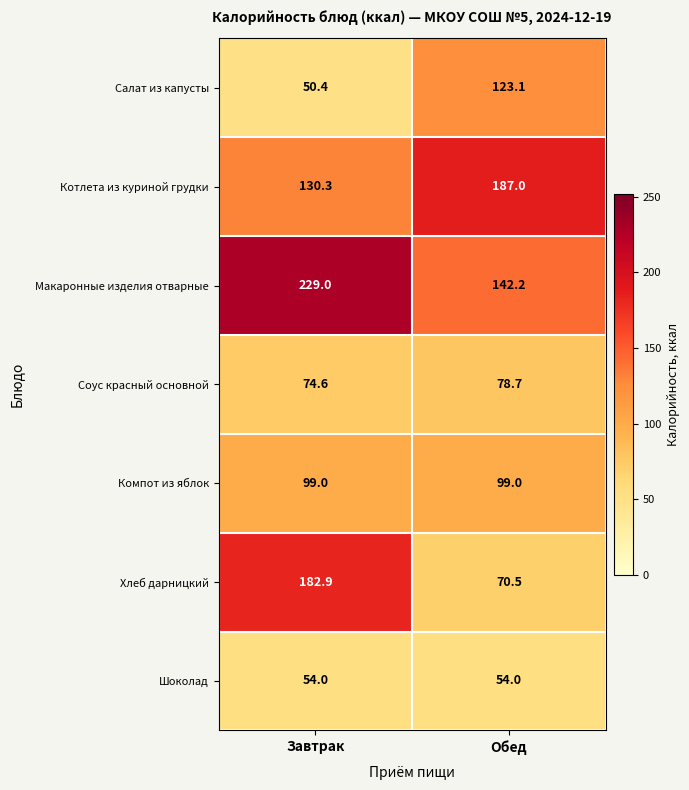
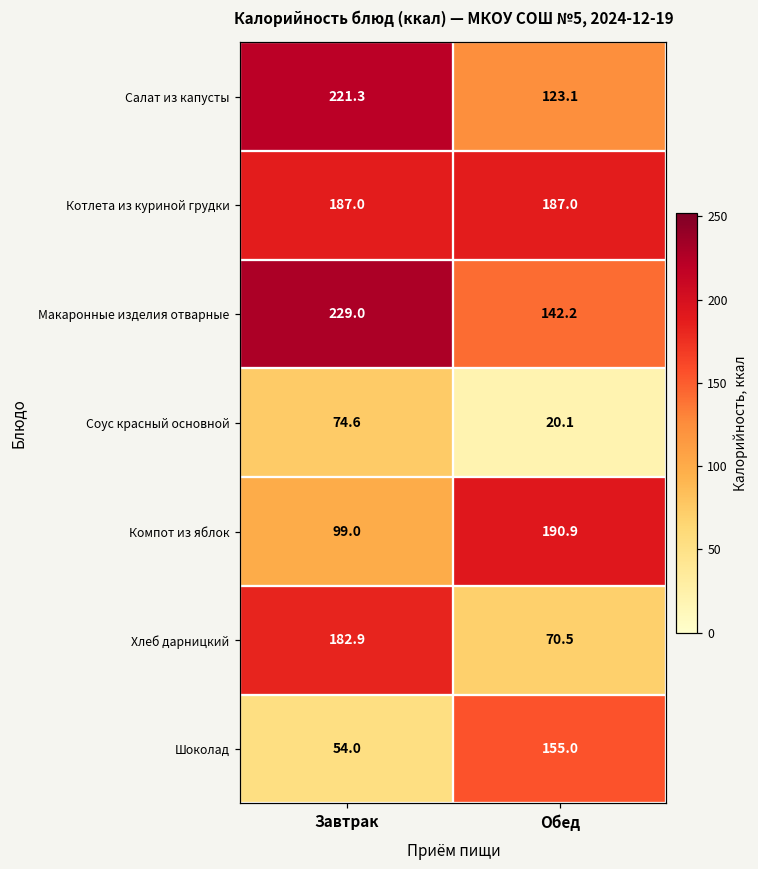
Салат из капусты, Завтрак: 50.4 -> 221.3
Котлета из куриной грудки, Завтрак: 130.3 -> 187.0
Соус красный основной, Обед: 78.7 -> 20.1
Компот из яблок, Обед: 99.0 -> 190.9
Шоколад, Обед: 54.0 -> 155.0
